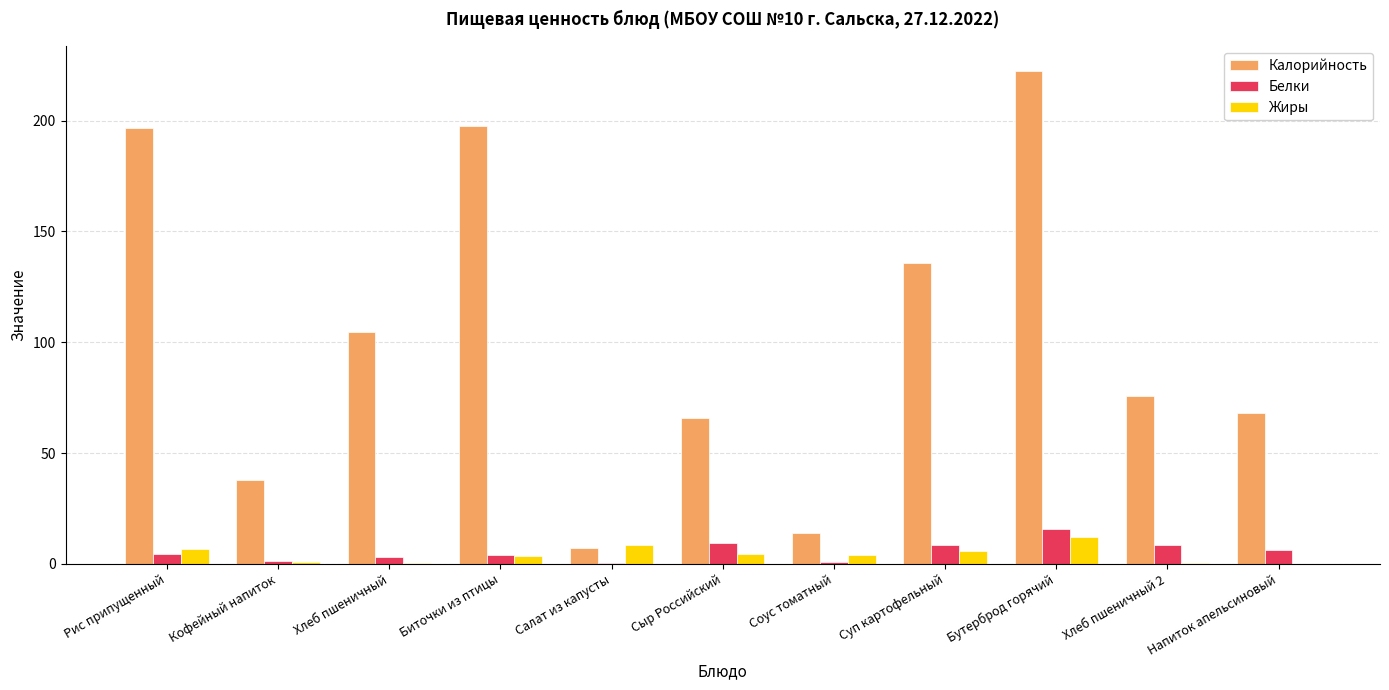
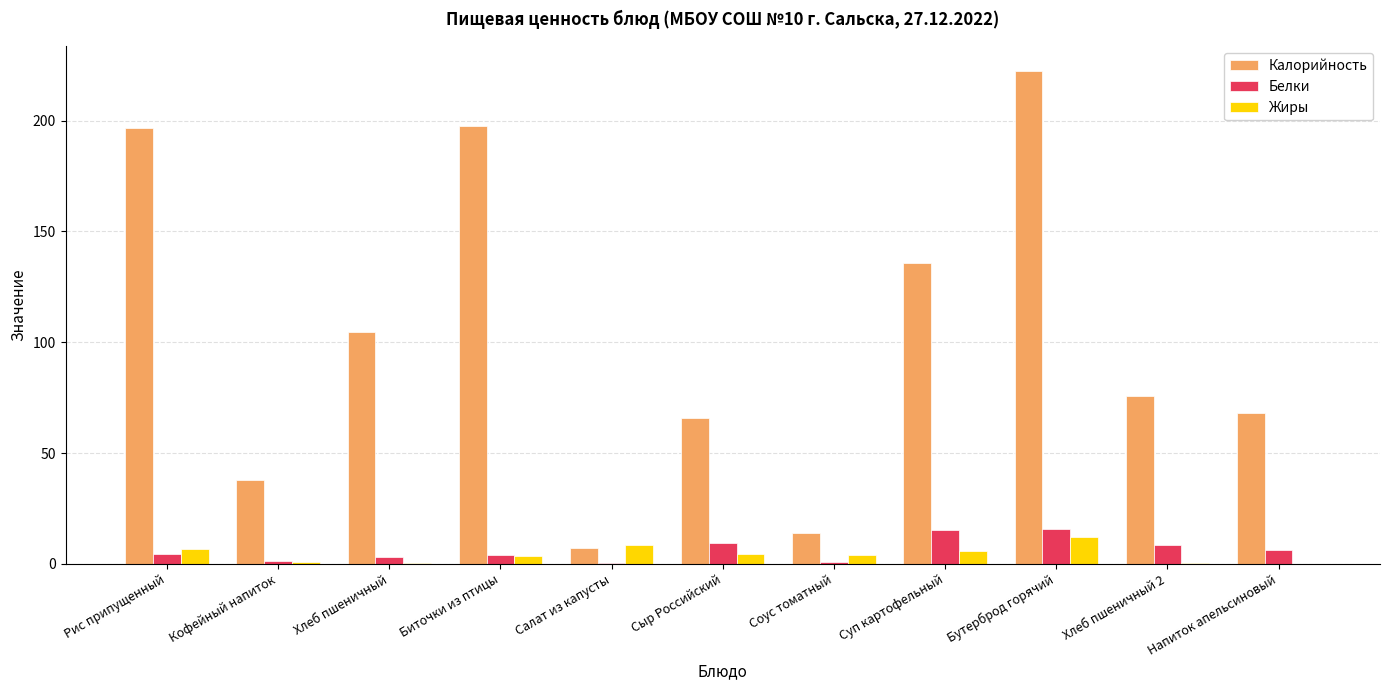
Белки, Суп картофельный: 8 -> 15
